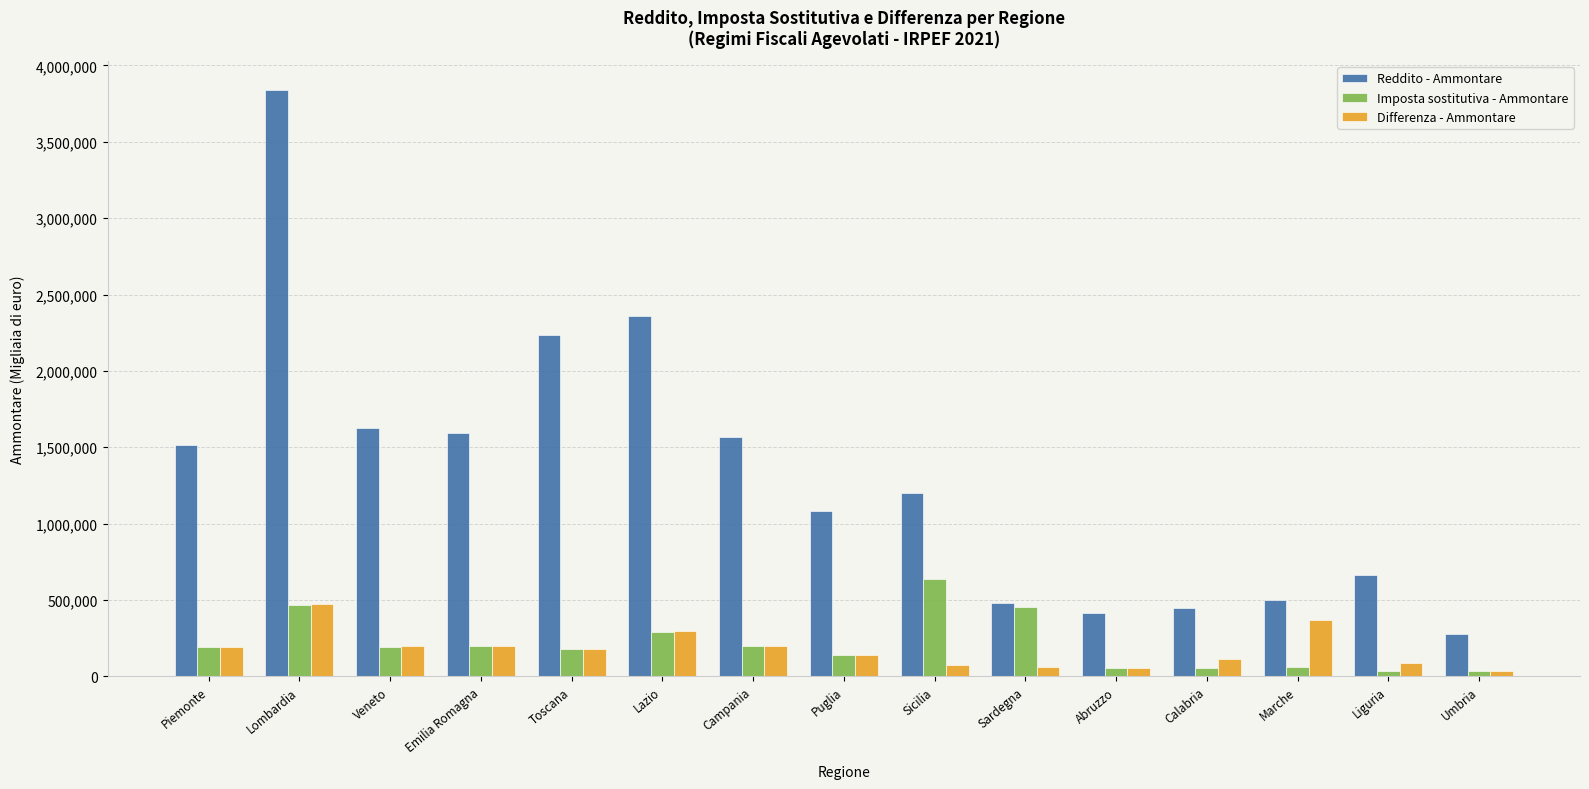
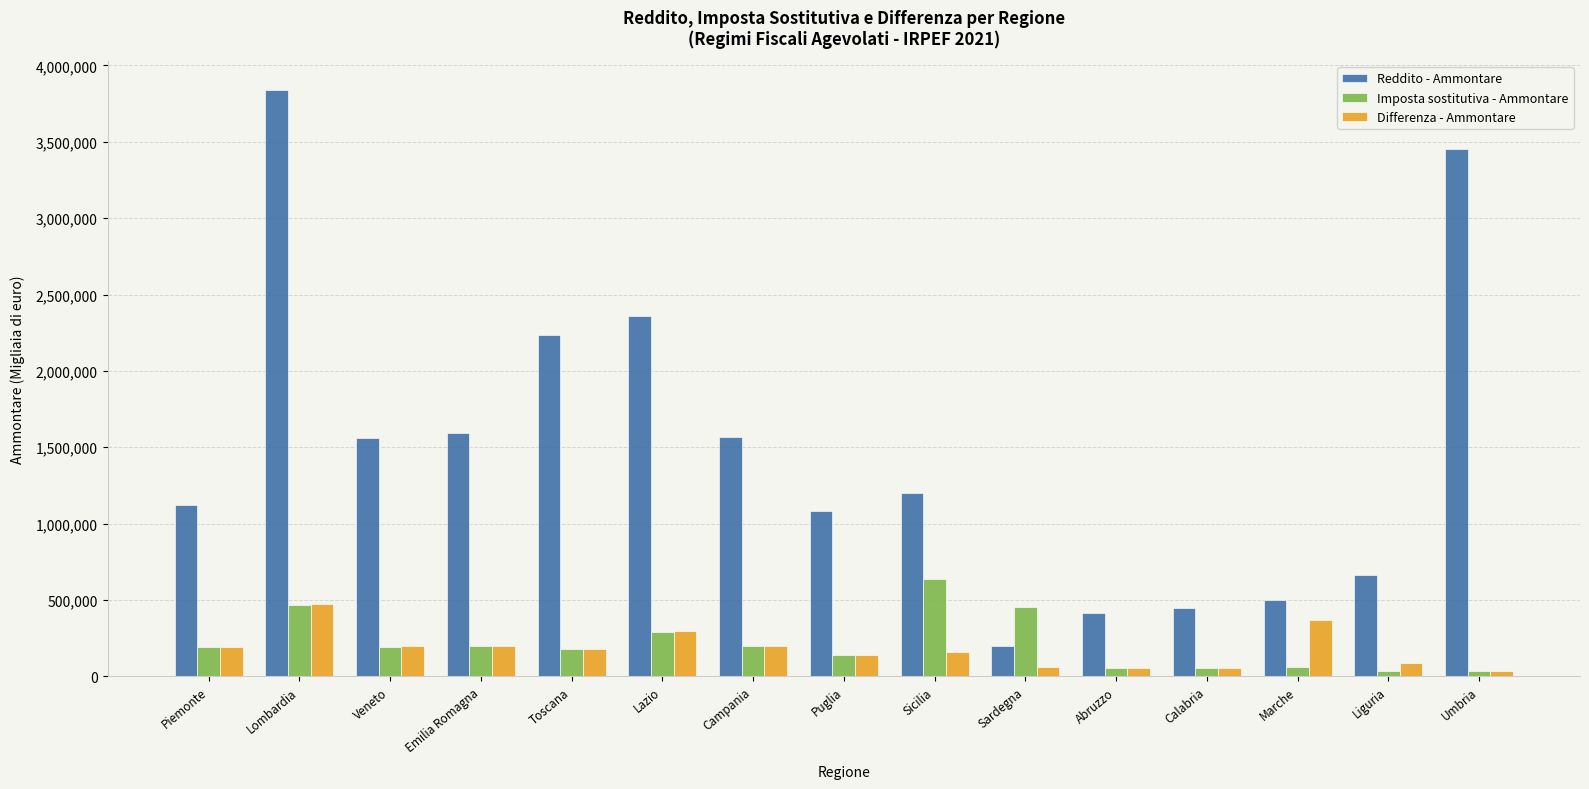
Reddito - Ammontare, Piemonte: 1,510,000 -> 1,120,000
Reddito - Ammontare, Veneto: 1,630,000 -> 1,560,000
Differenza - Ammontare, Sicilia: 70,000 -> 160,000
Reddito - Ammontare, Sardegna: 480,000 -> 200,000
Differenza - Ammontare, Calabria: 110,000 -> 60,000
Reddito - Ammontare, Umbria: 280,000 -> 3,450,000
